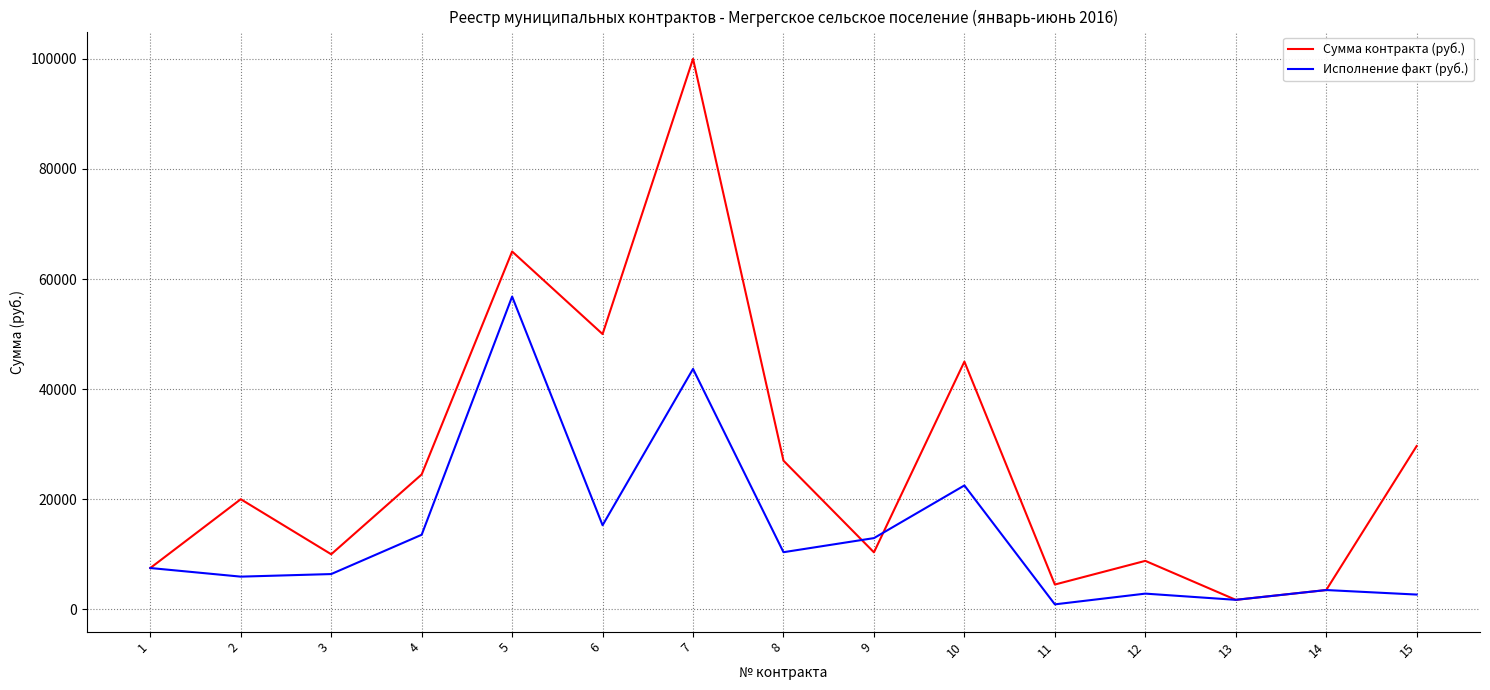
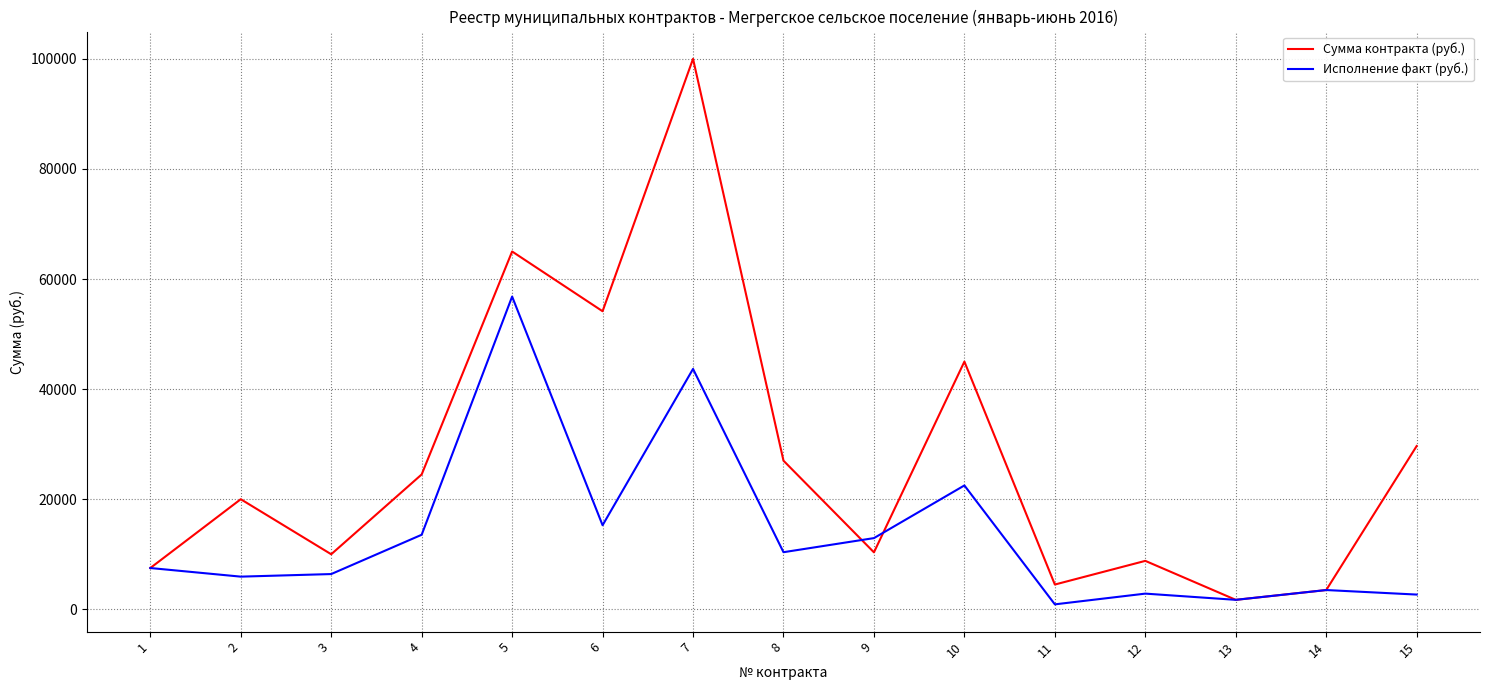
Сумма контракта (руб.), 6: 50000 -> 54000
